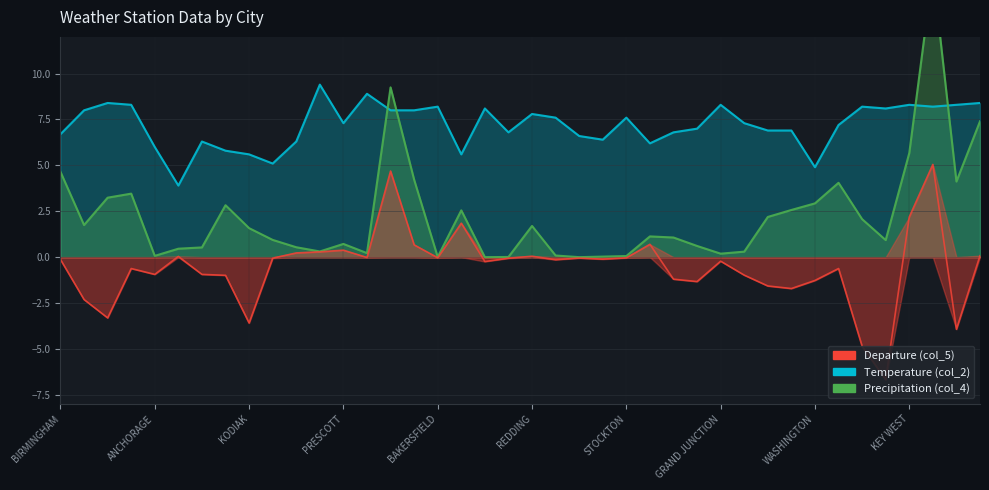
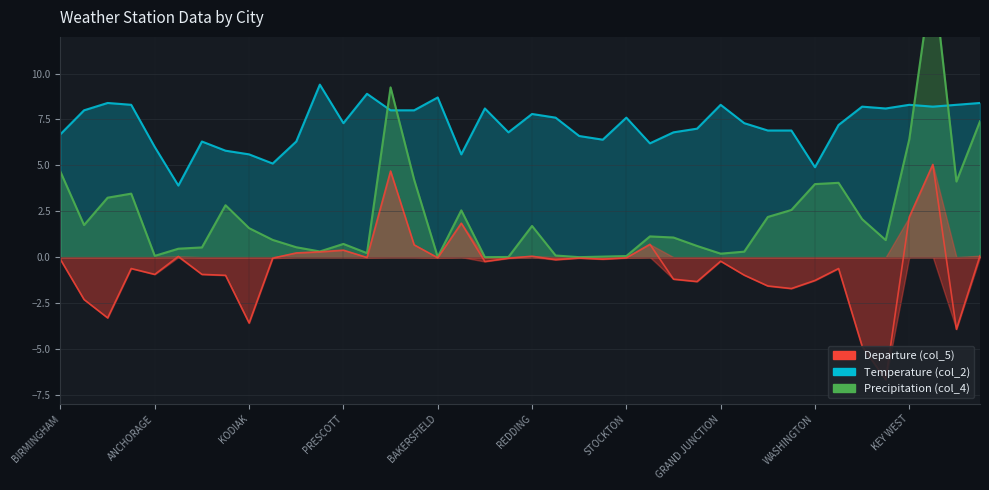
Temperature (col_2), BAKERSFIELD: 8.2 -> 8.7
Precipitation (col_4), WASHINGTON: 2.9 -> 4.0
Precipitation (col_4), KEY WEST: 5.7 -> 6.4
